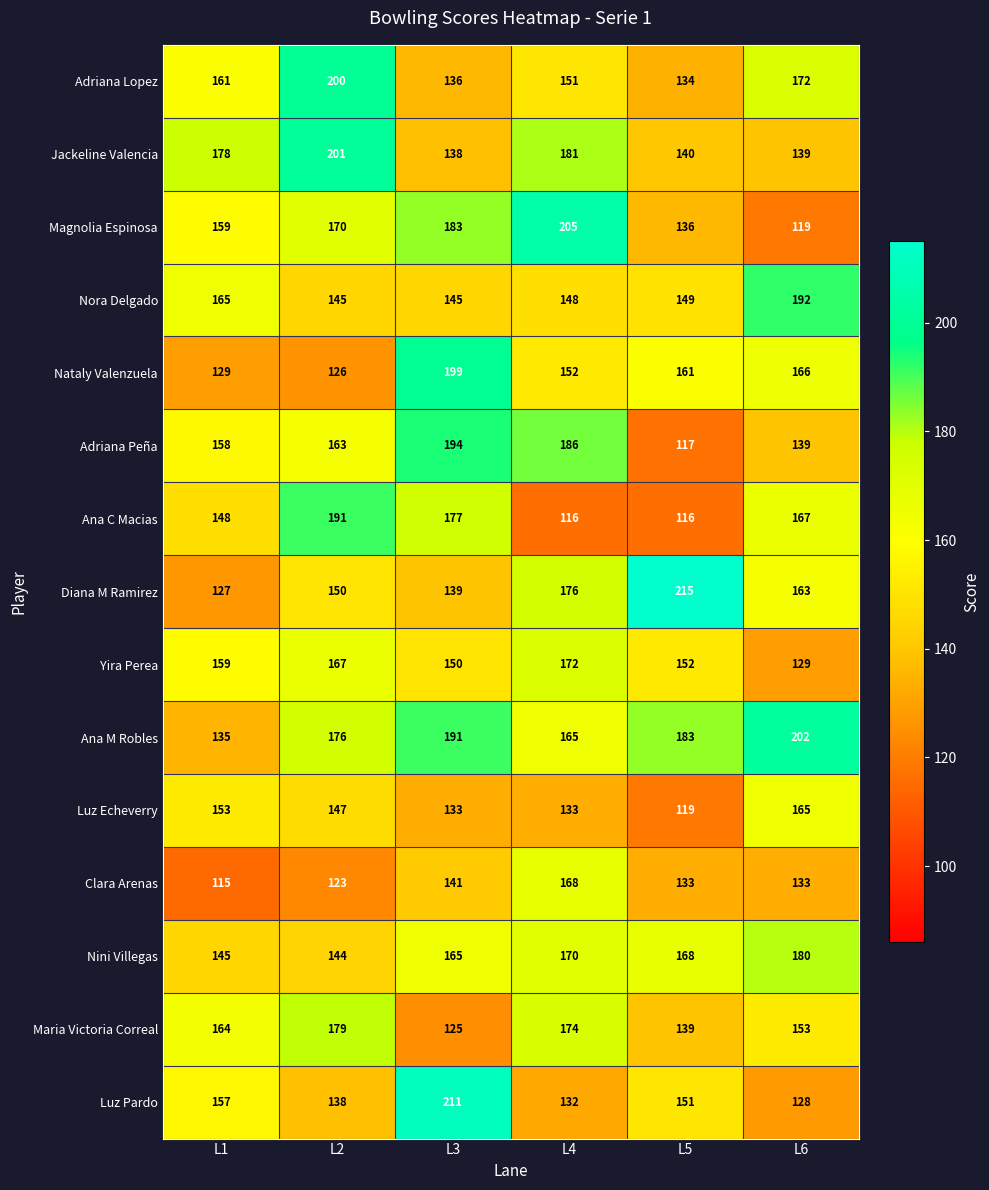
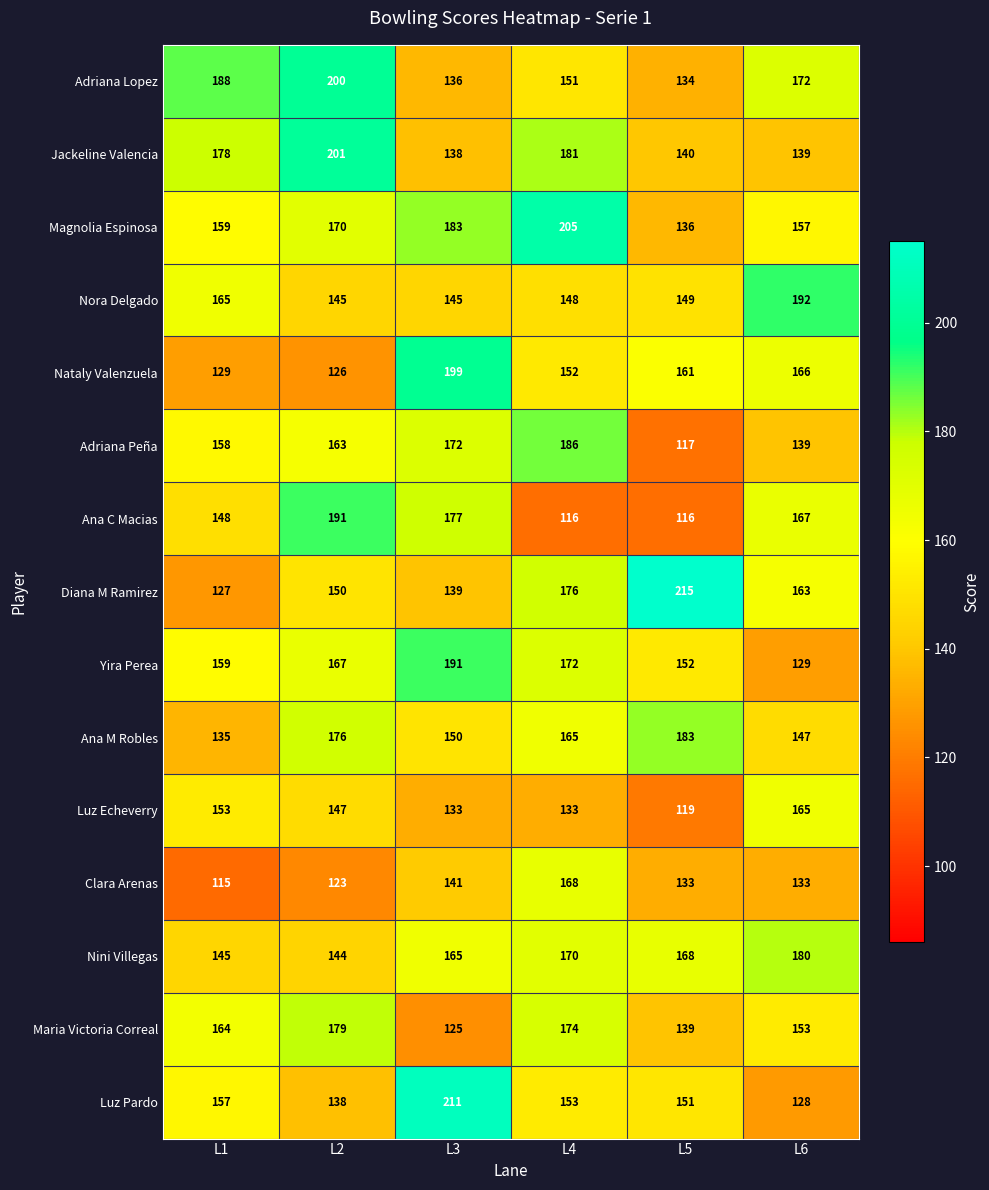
Adriana Lopez, L1: 161 -> 188
Magnolia Espinosa, L6: 119 -> 157
Adriana Peña, L3: 194 -> 172
Yira Perea, L3: 150 -> 191
Ana M Robles, L3: 191 -> 150
Ana M Robles, L6: 202 -> 147
Luz Pardo, L4: 132 -> 153
